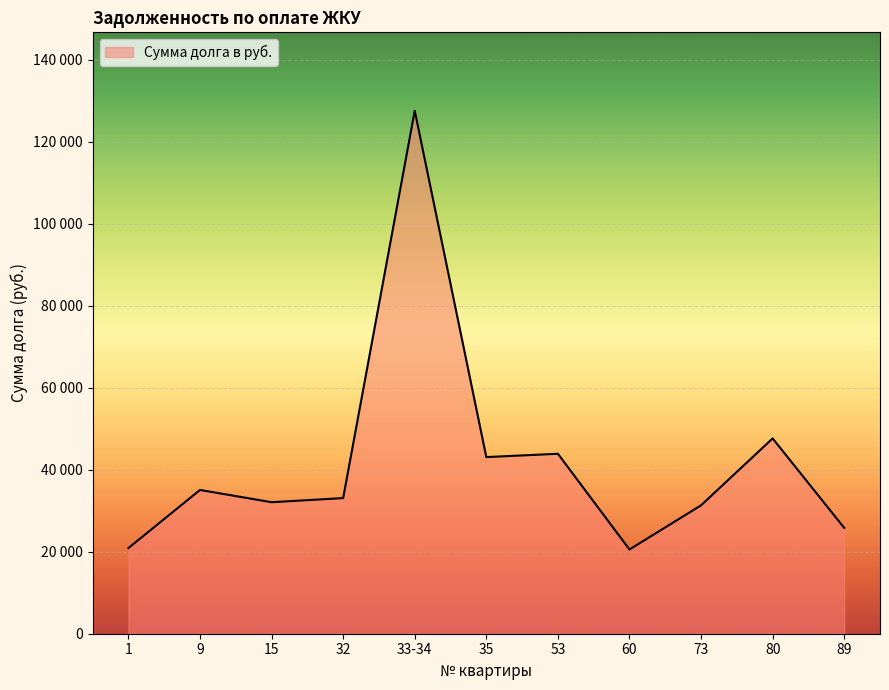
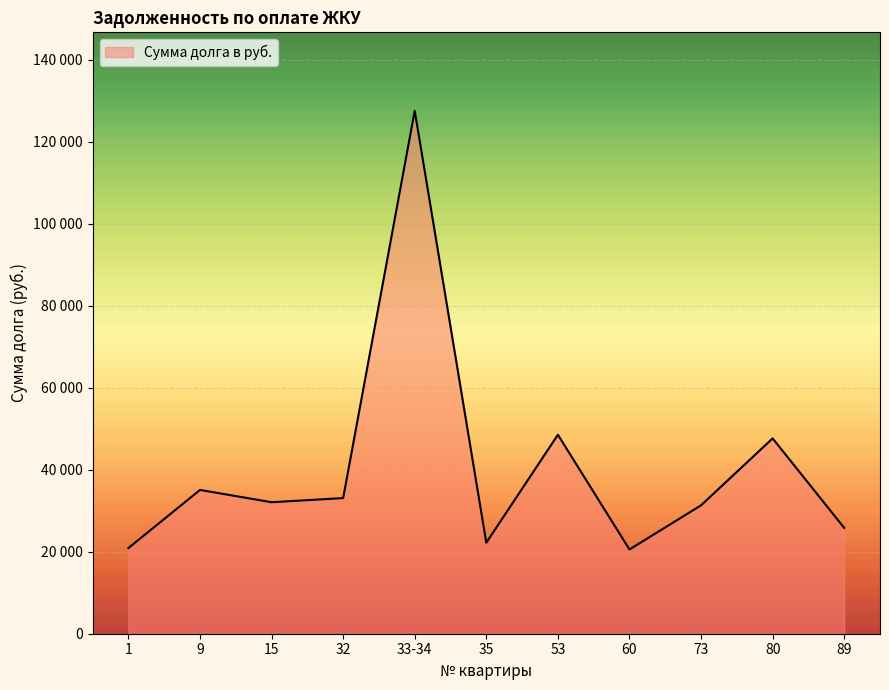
35: 43000 -> 22000
53: 44000 -> 49000
